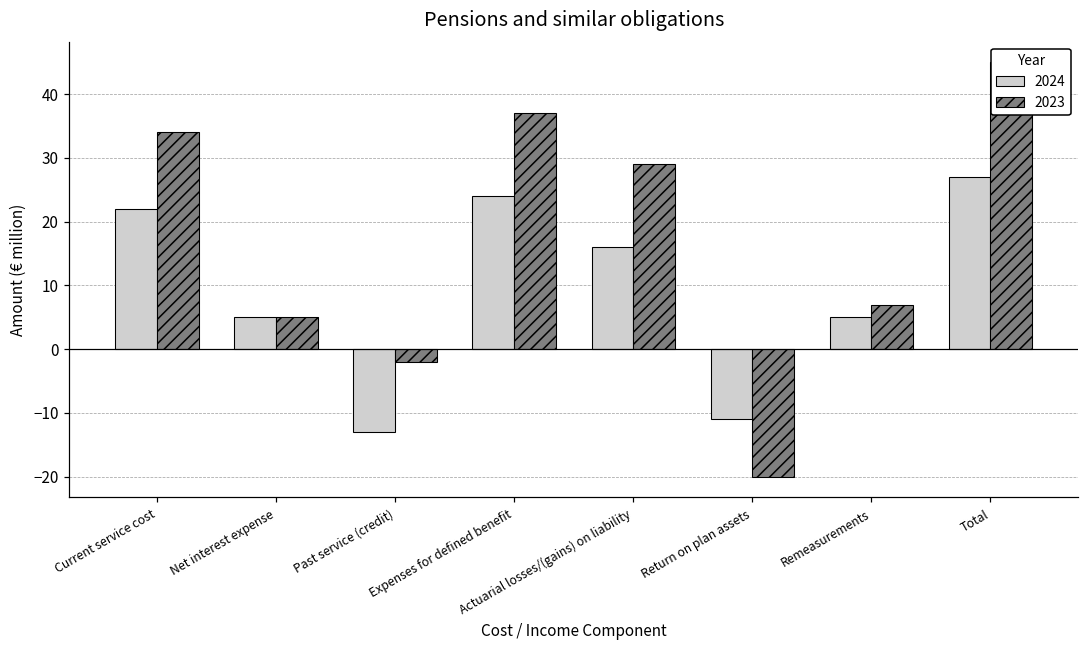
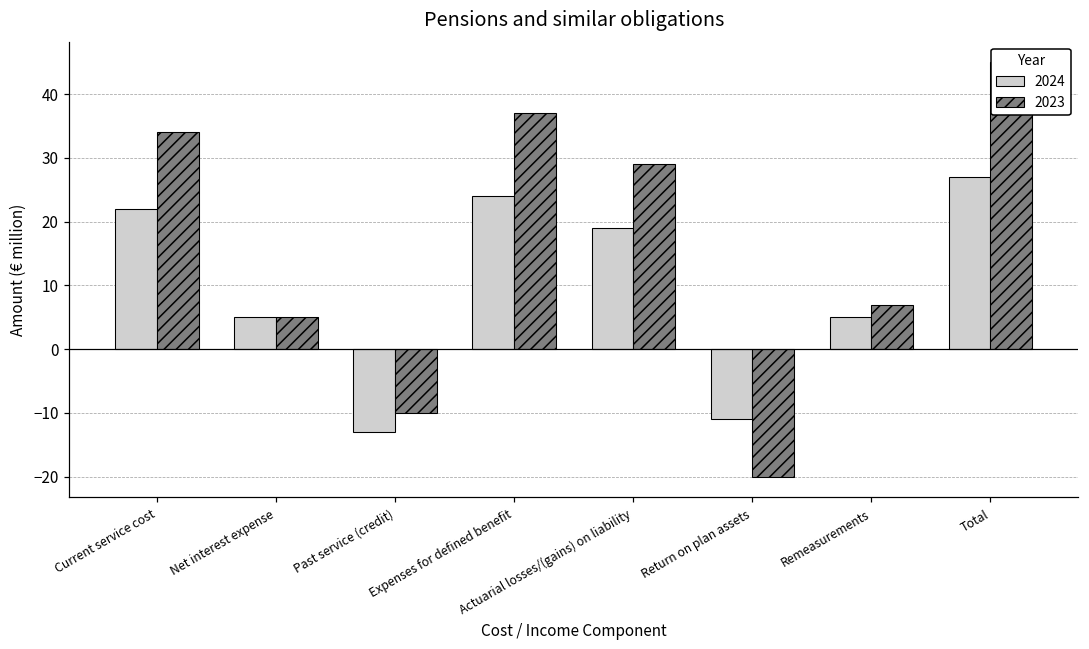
2023, Past service (credit): -2 -> -10
2024, Actuarial losses/(gains) on liability: 16 -> 19
